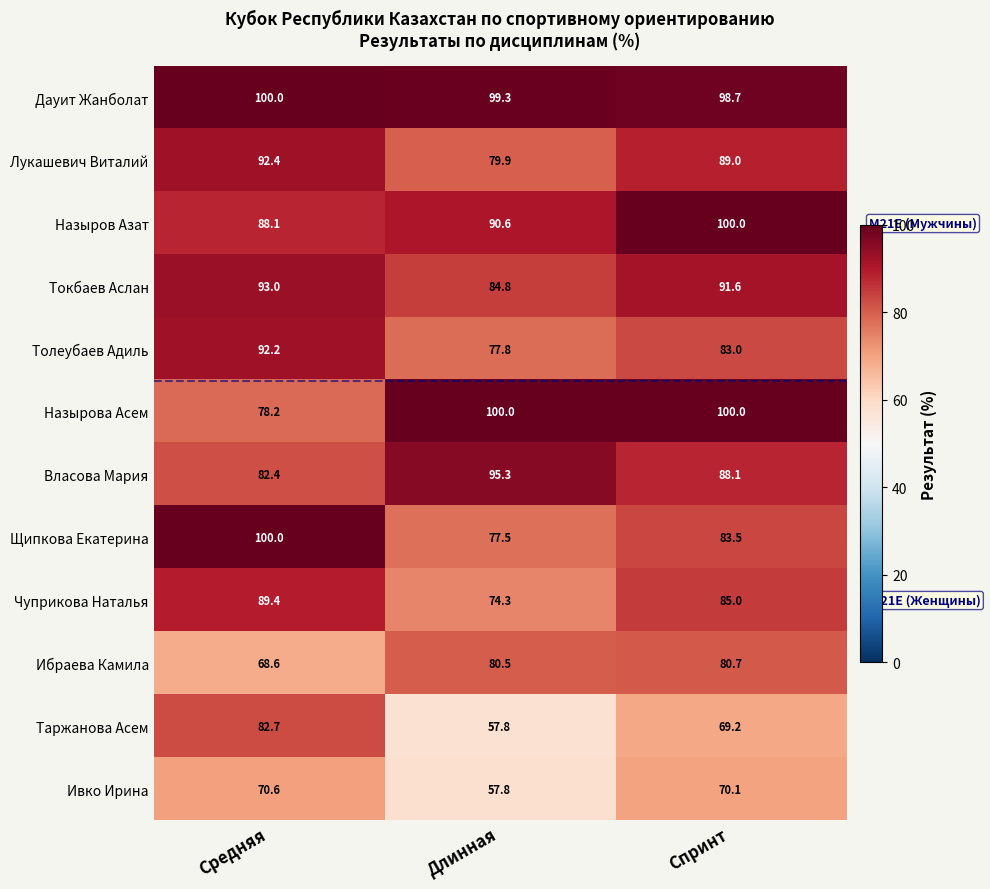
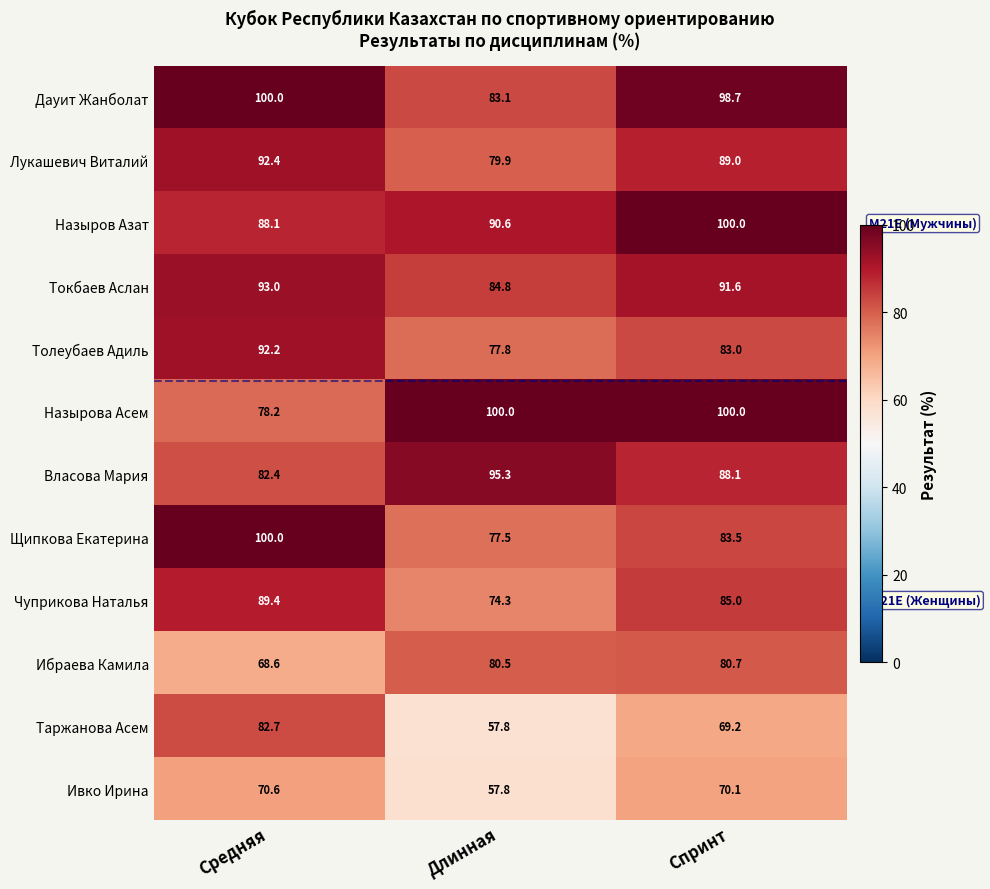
Дауит Жанболат, Длинная: 99.3 -> 83.1
